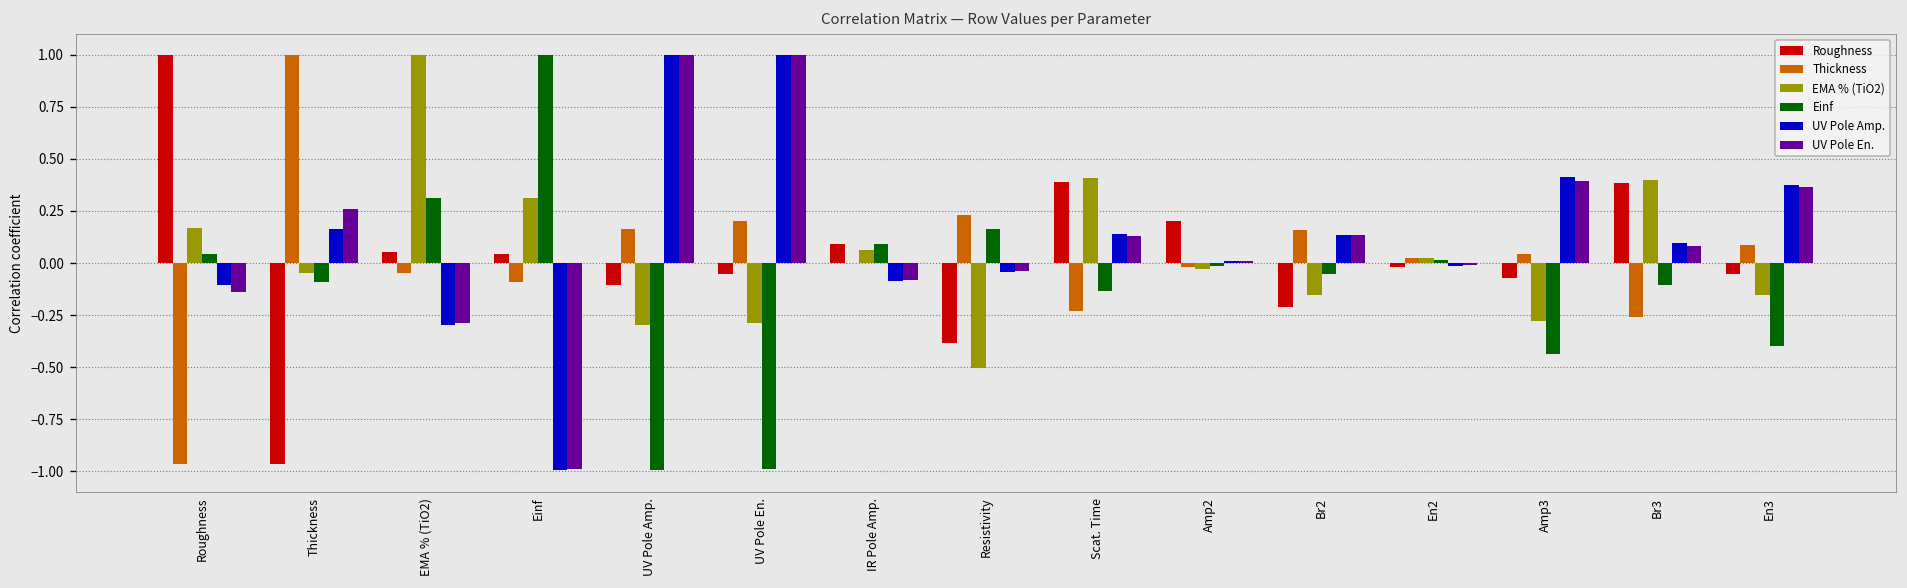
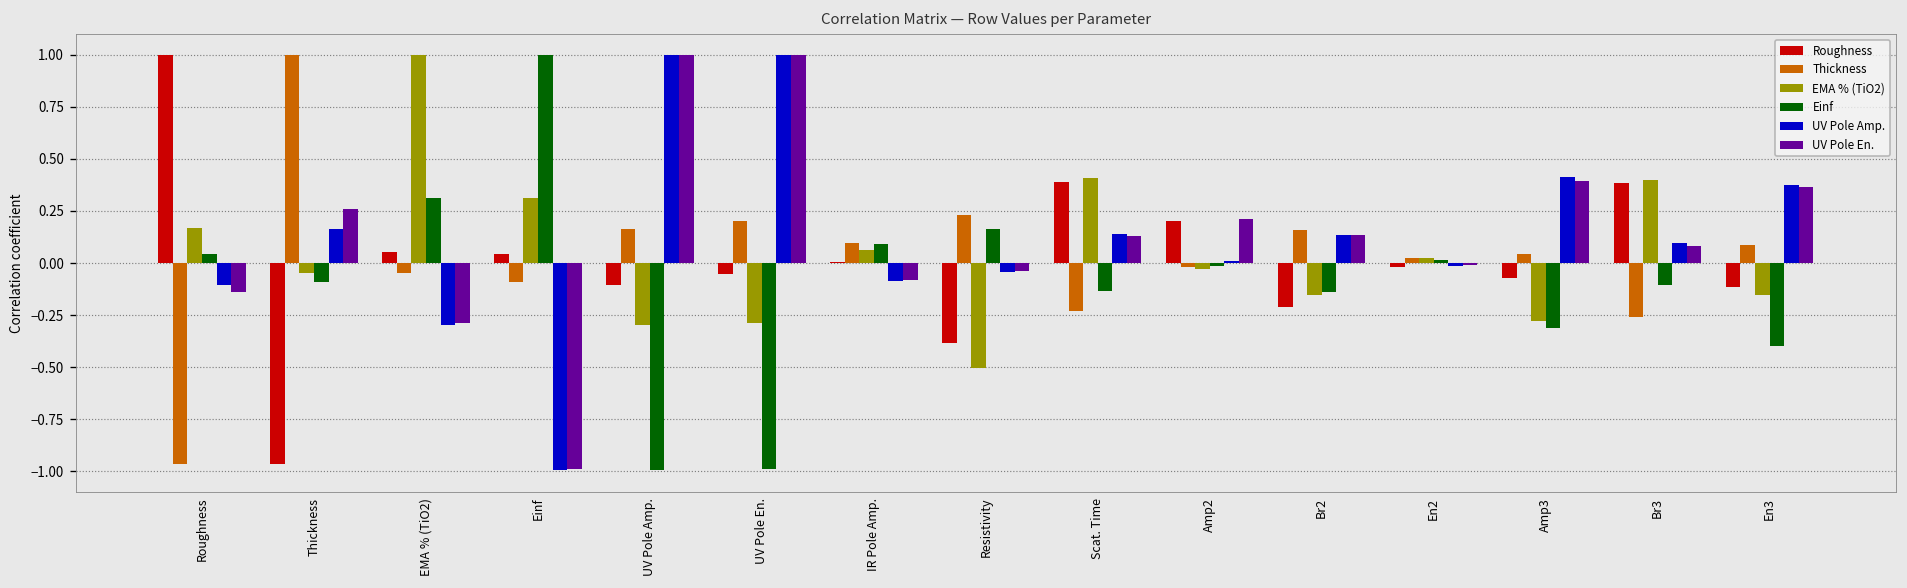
Roughness, IR Pole Amp.: 0.09 -> 0.01
Thickness, IR Pole Amp.: 0.00 -> 0.10
UV Pole En., Amp2: 0.01 -> 0.21
Einf, Br2: -0.05 -> -0.14
Einf, Amp3: -0.44 -> -0.31
Roughness, En3: -0.05 -> -0.11
